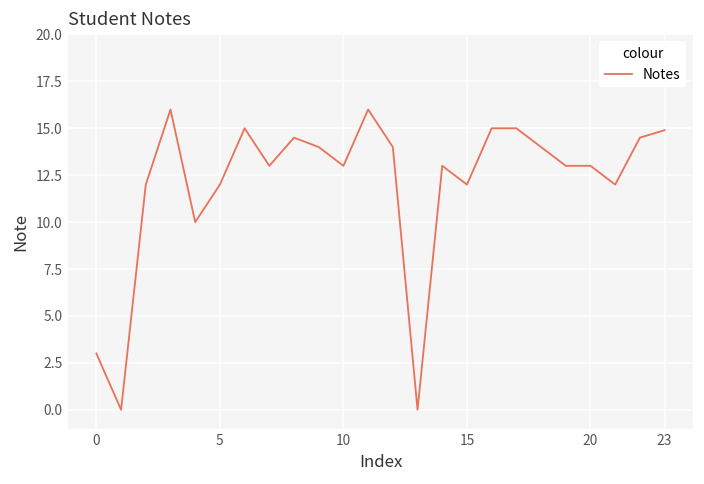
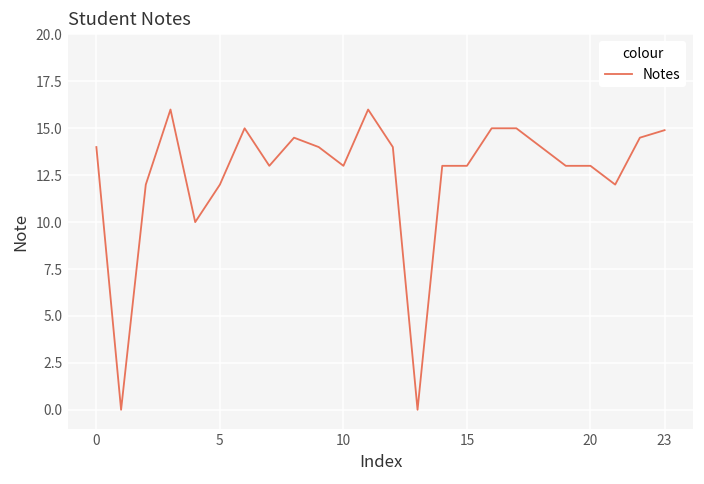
0: 3 -> 14
15: 12 -> 13
